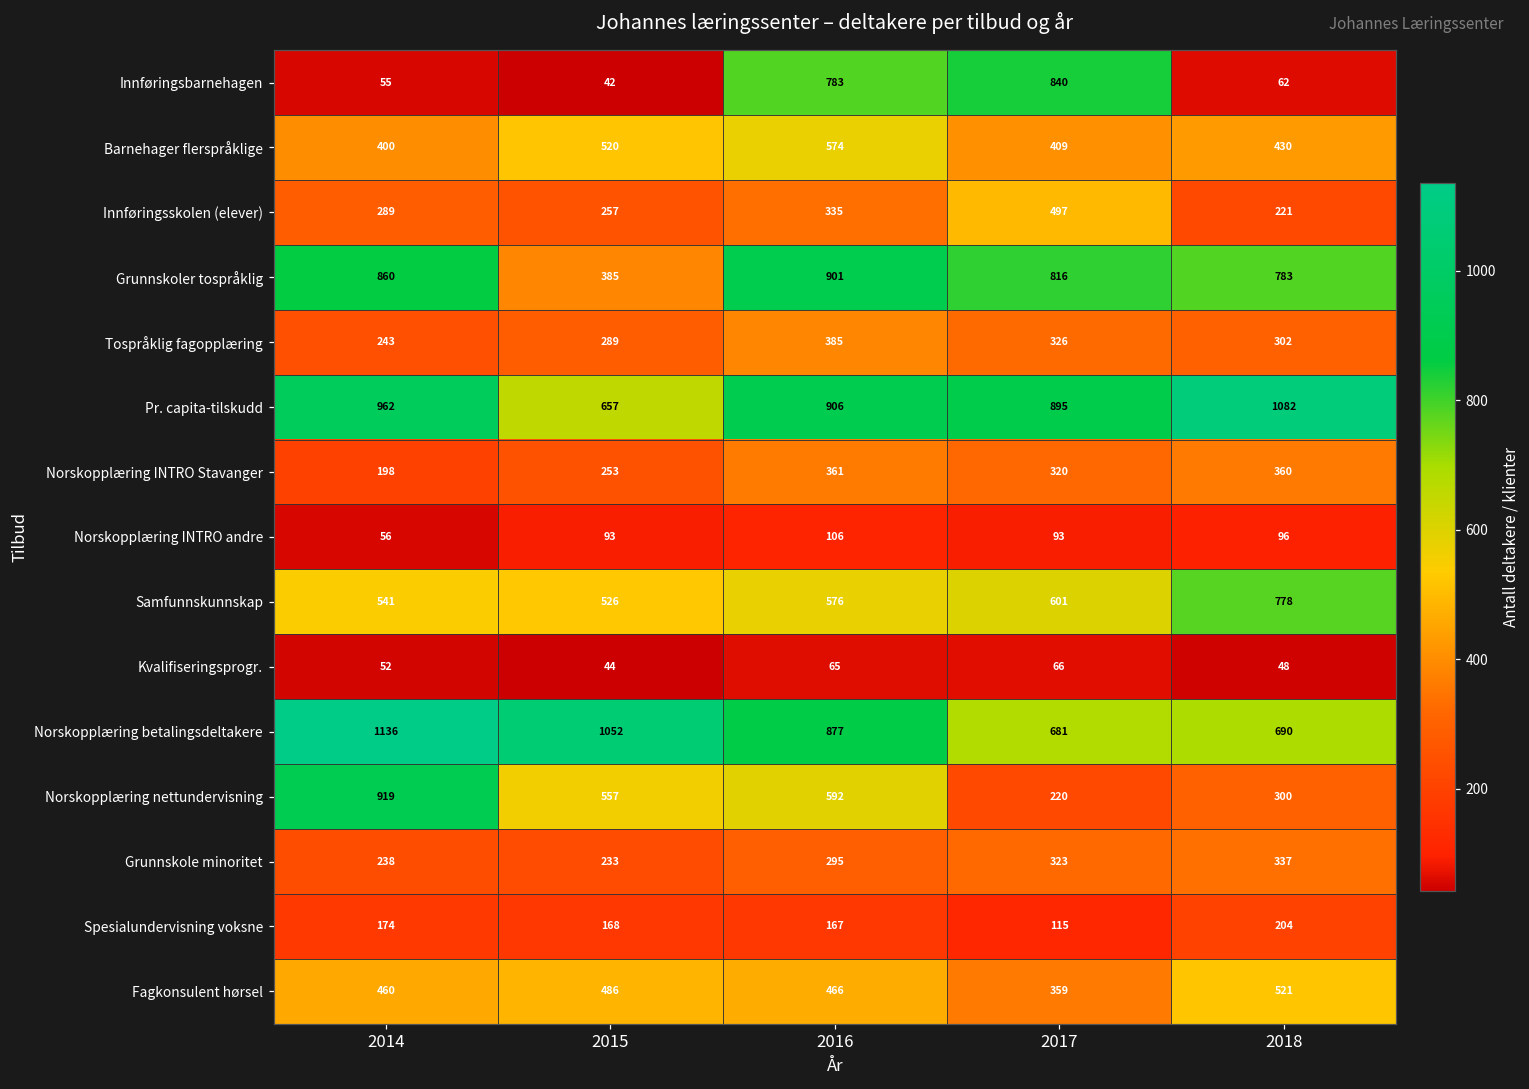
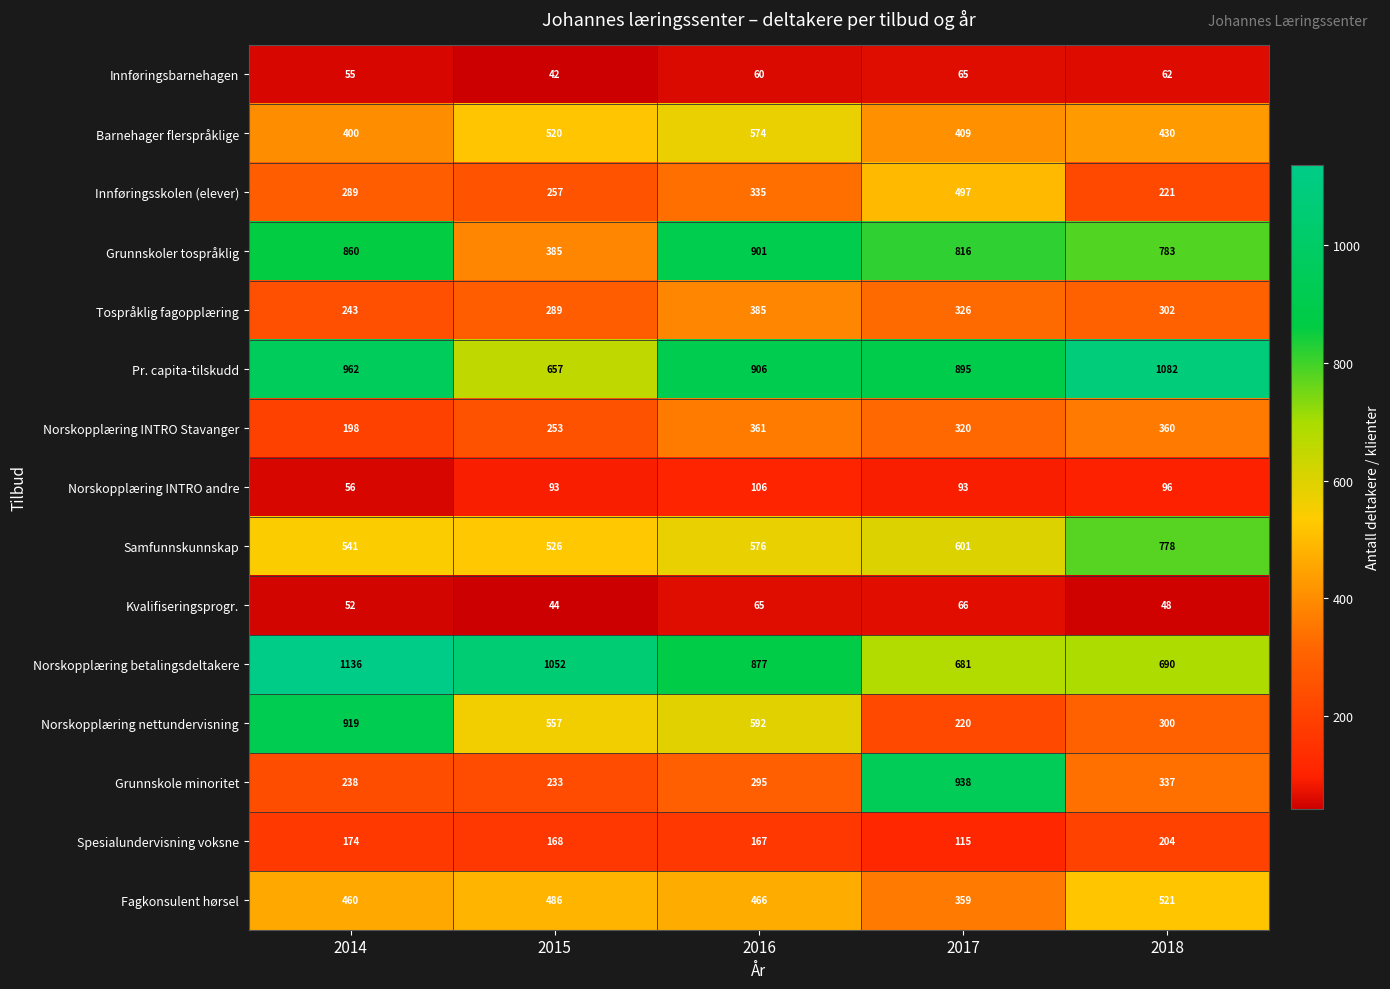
Innføringsbarnehagen, 2016: 783 -> 60
Innføringsbarnehagen, 2017: 840 -> 65
Grunnskole minoritet, 2017: 323 -> 938
